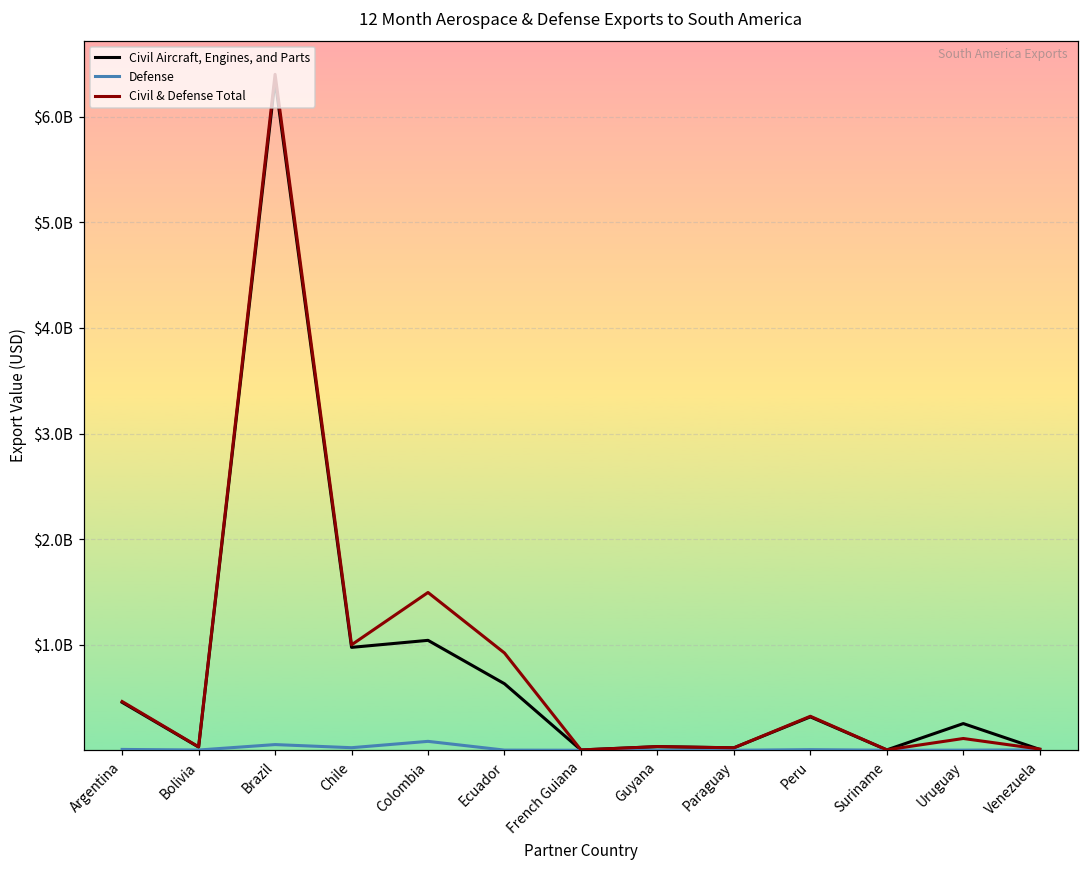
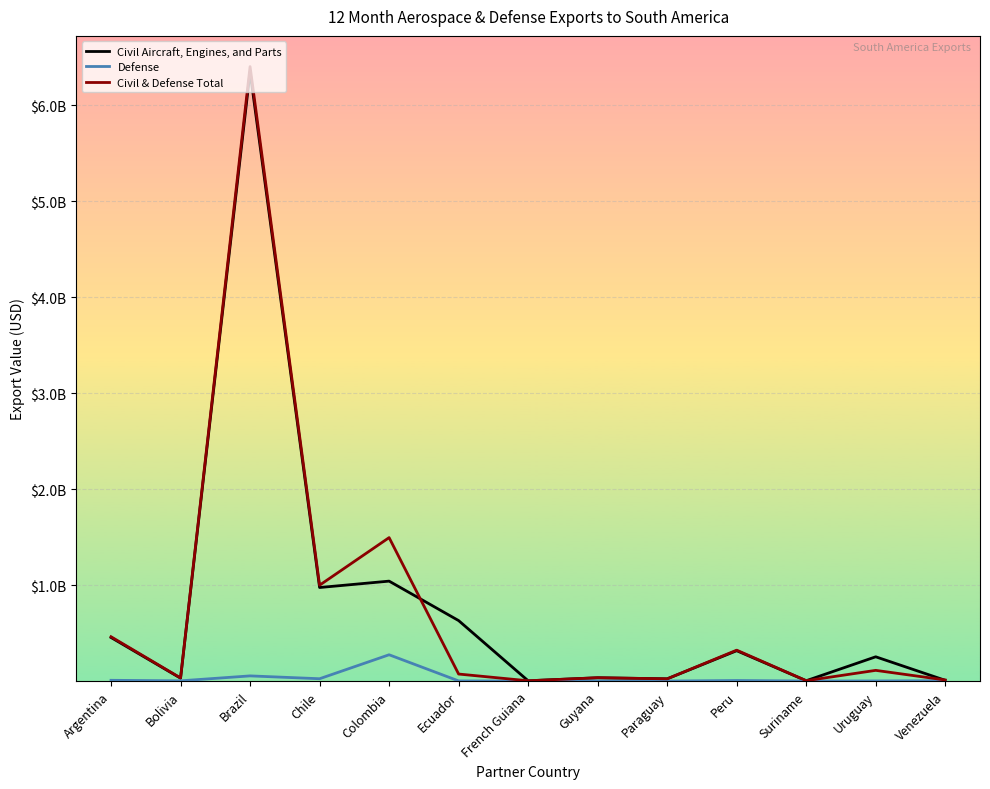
Defense, Colombia: $100000000 -> $300000000
Civil & Defense Total, Ecuador: $900000000 -> $100000000
